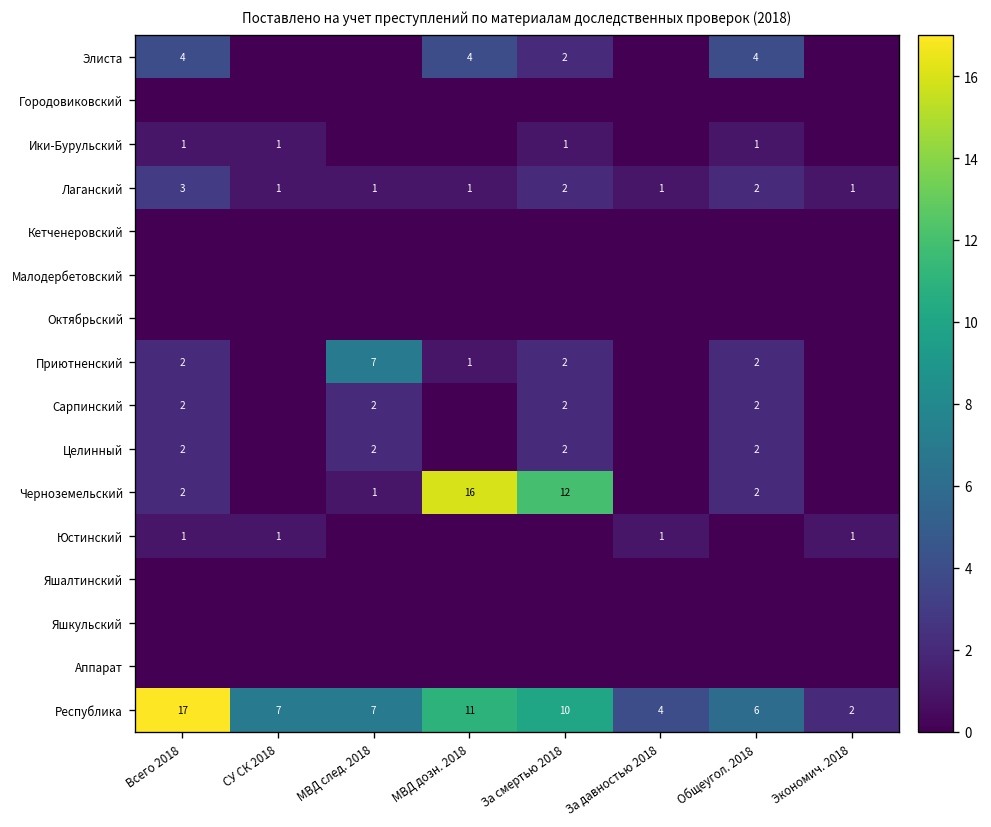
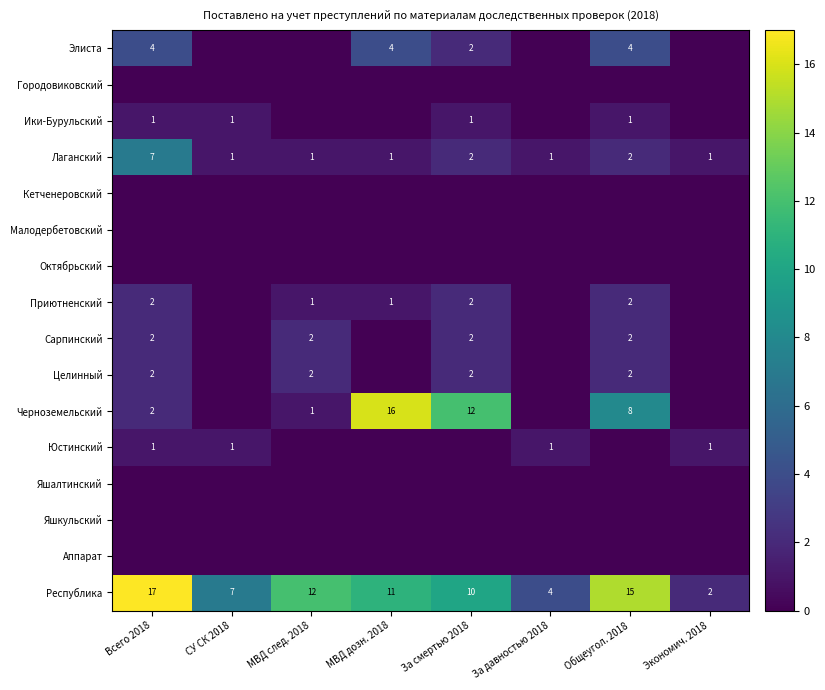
Лаганский, Всего 2018: 3 -> 7
Приютненский, МВД след. 2018: 7 -> 1
Черноземельский, Общеугол. 2018: 2 -> 8
Республика, МВД след. 2018: 7 -> 12
Республика, Общеугол. 2018: 6 -> 15
